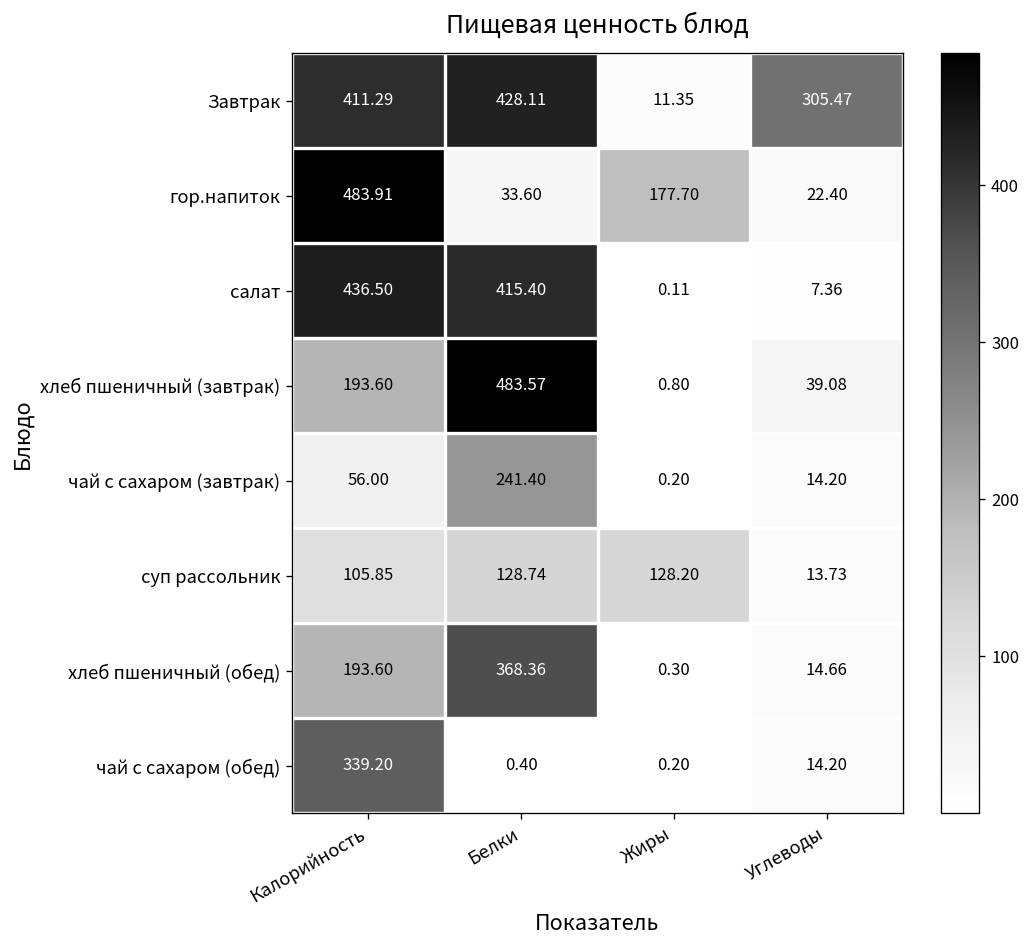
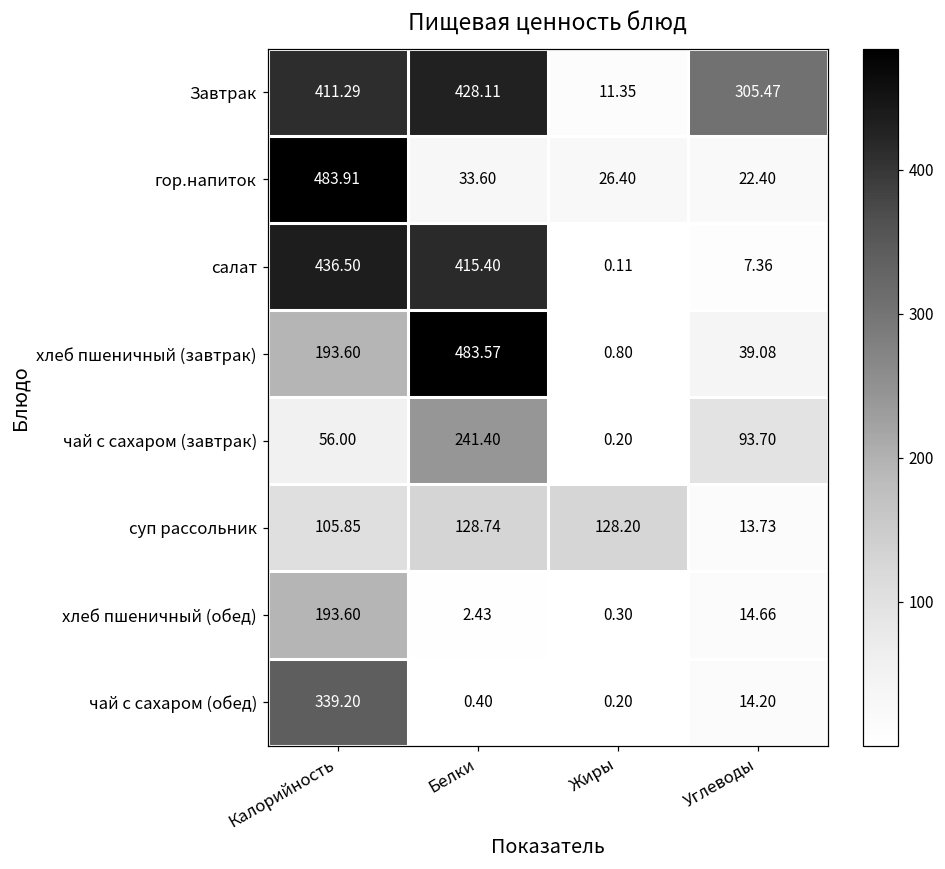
гор.напиток, Жиры: 177.70 -> 26.40
чай с сахаром (завтрак), Углеводы: 14.20 -> 93.70
хлеб пшеничный (обед), Белки: 368.36 -> 2.43
